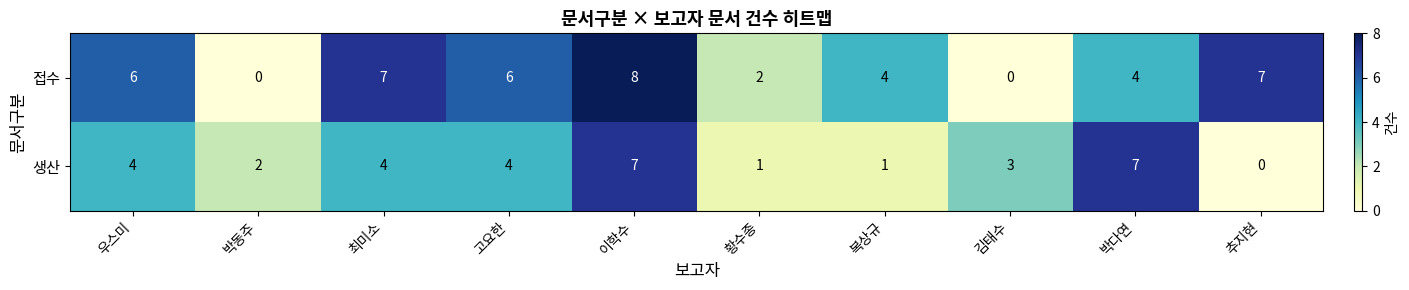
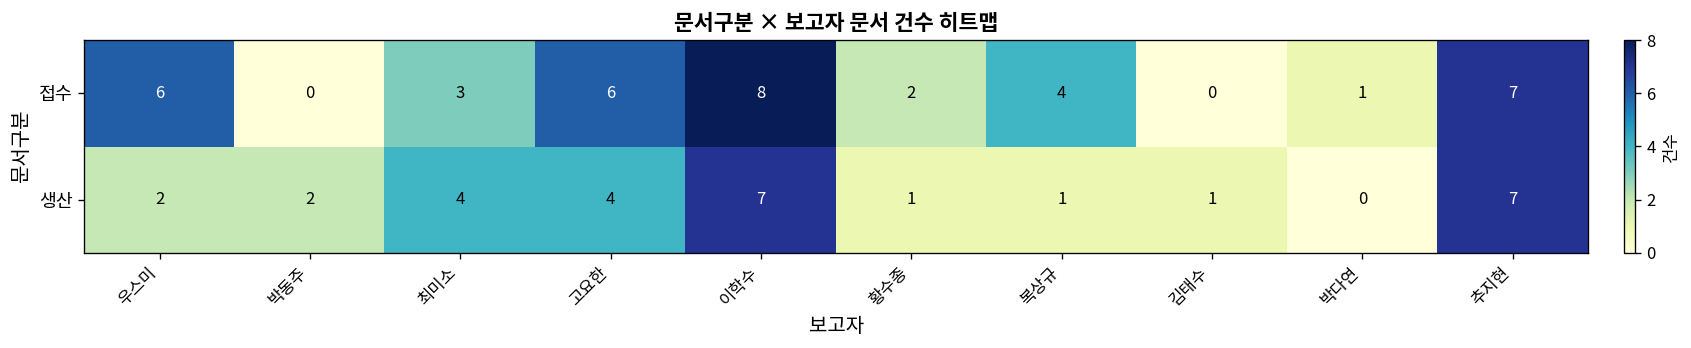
접수, 최미소: 7 -> 3
접수, 박다연: 4 -> 1
생산, 우스미: 4 -> 2
생산, 김태수: 3 -> 1
생산, 박다연: 7 -> 0
생산, 추지현: 0 -> 7
